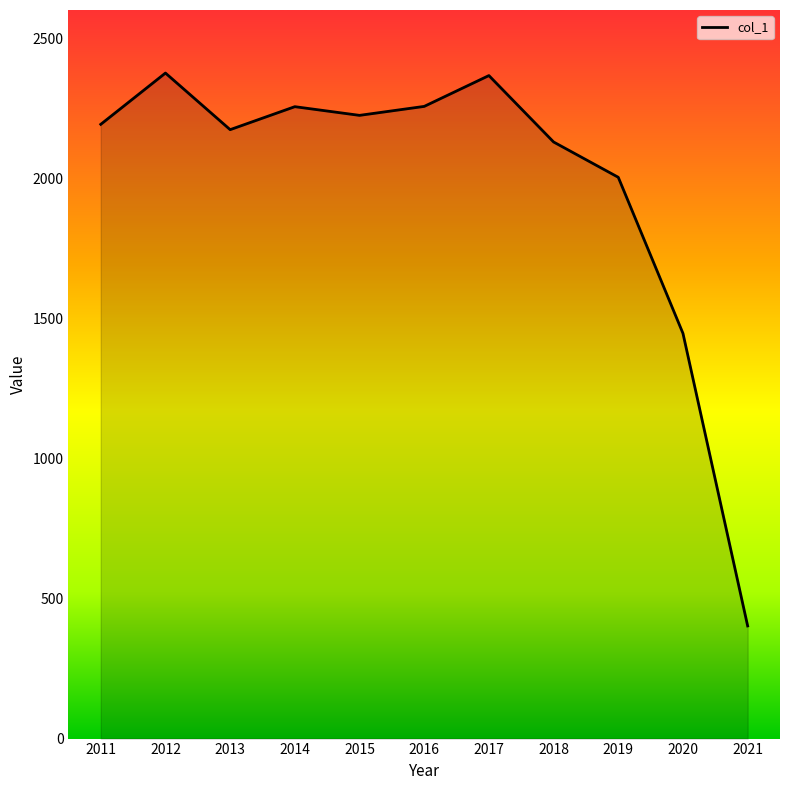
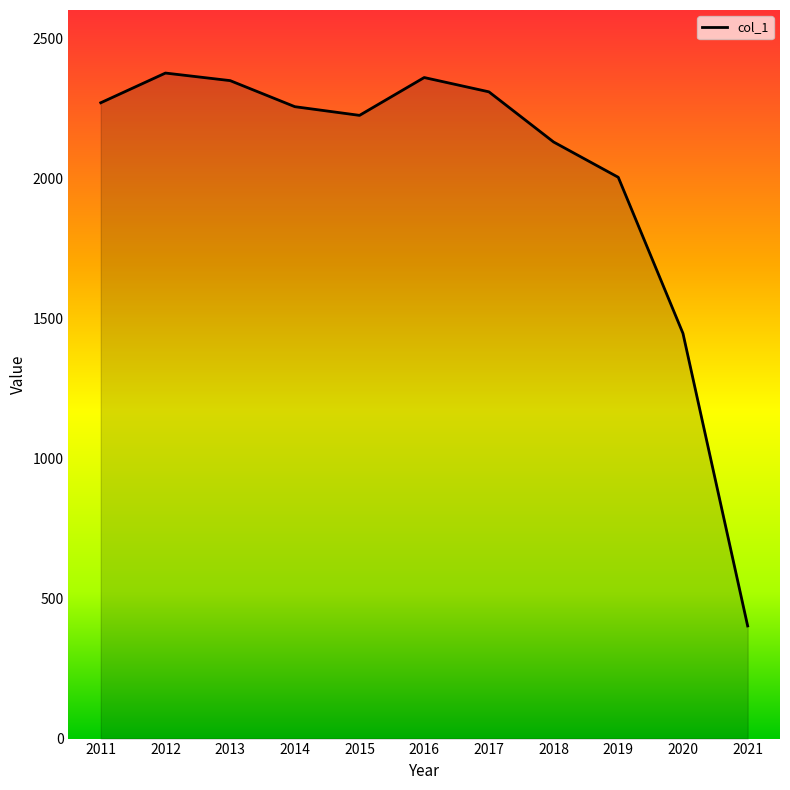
2011: 2190 -> 2270
2013: 2170 -> 2350
2016: 2260 -> 2360
2017: 2370 -> 2310
